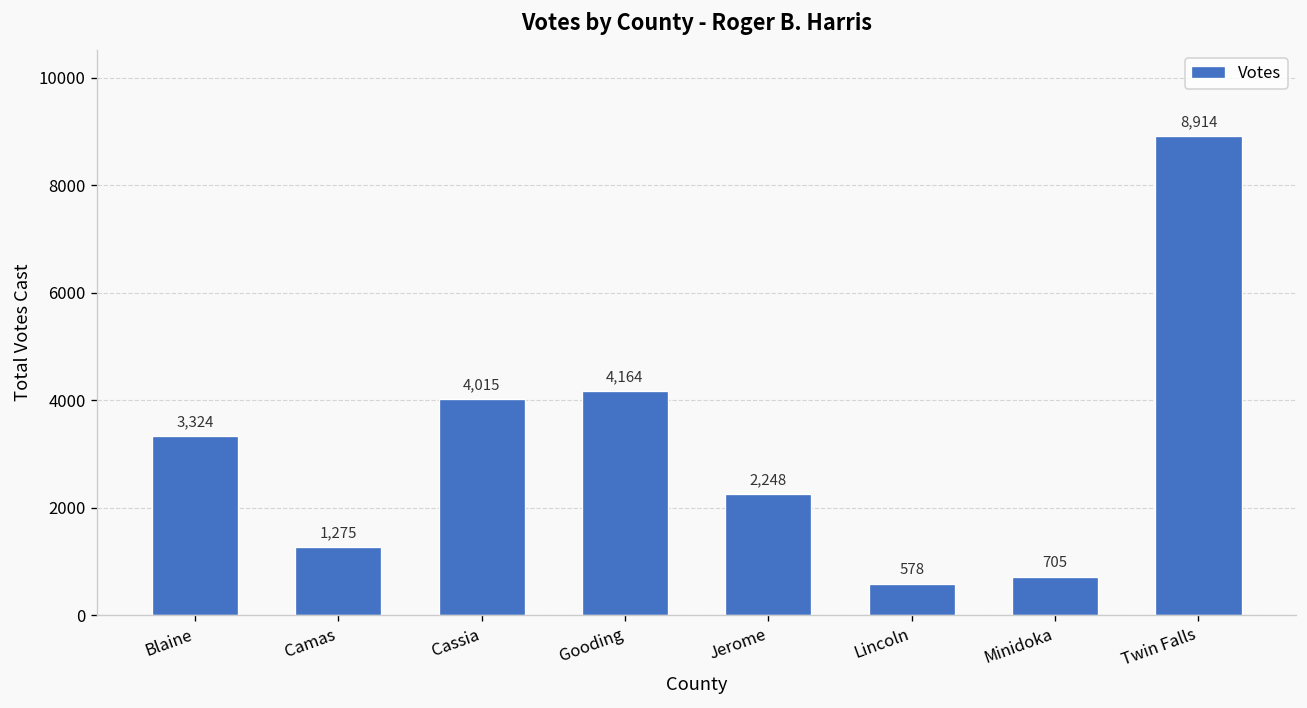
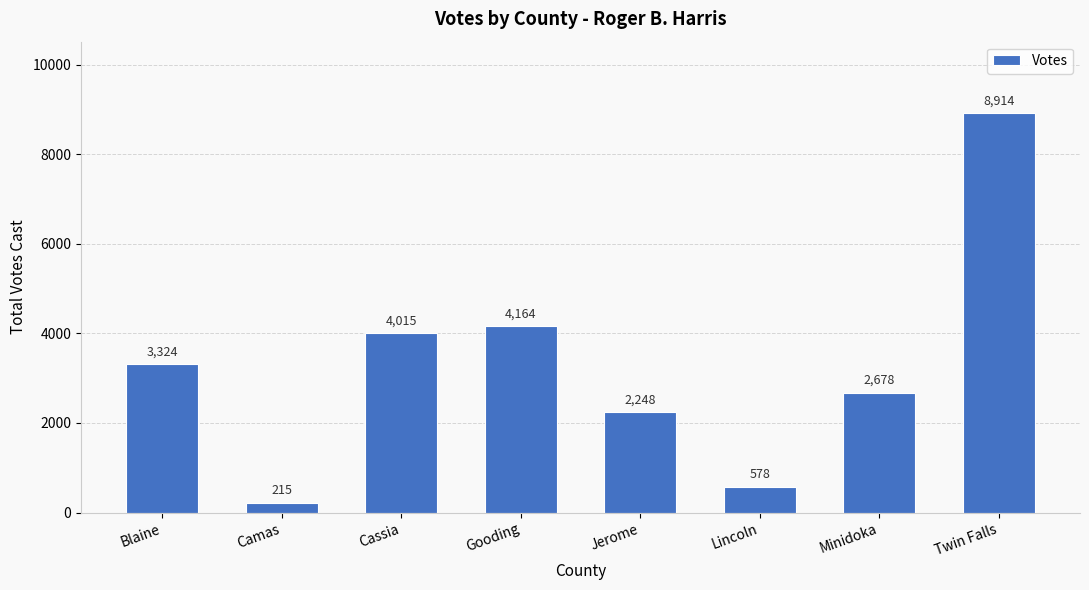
Camas: 1,275 -> 215
Minidoka: 705 -> 2,678
